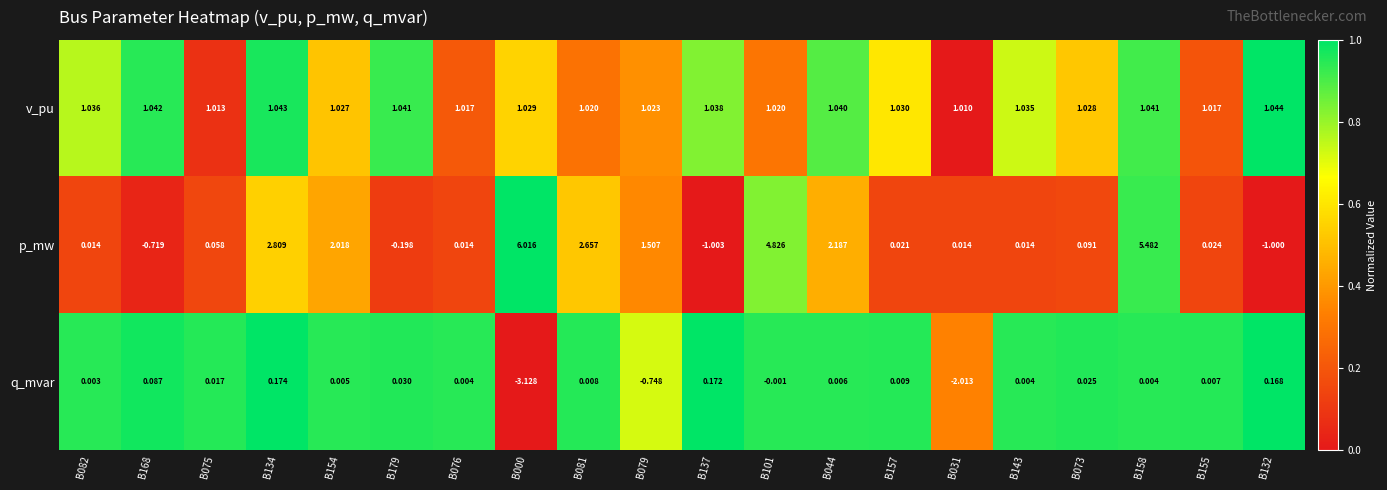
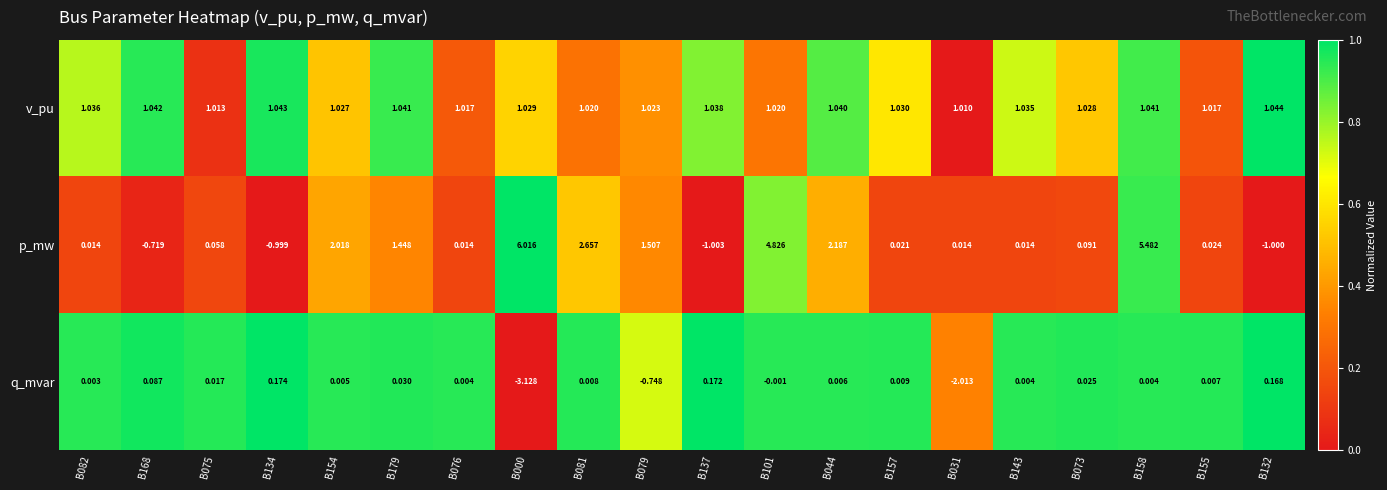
p_mw, B134: 2.809 -> -0.999
p_mw, B179: -0.198 -> 1.448
